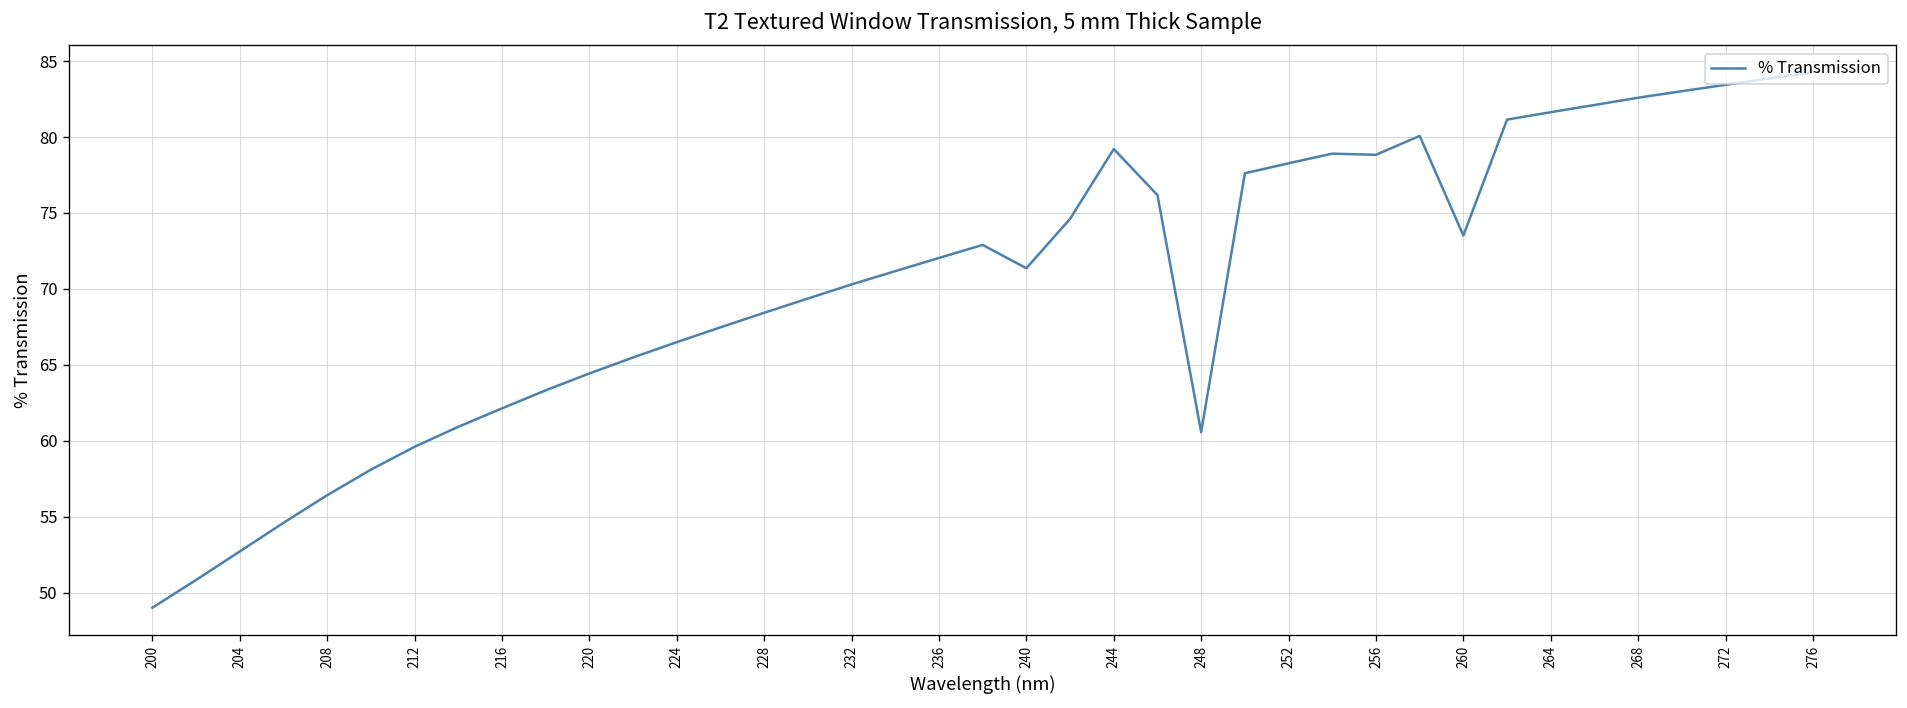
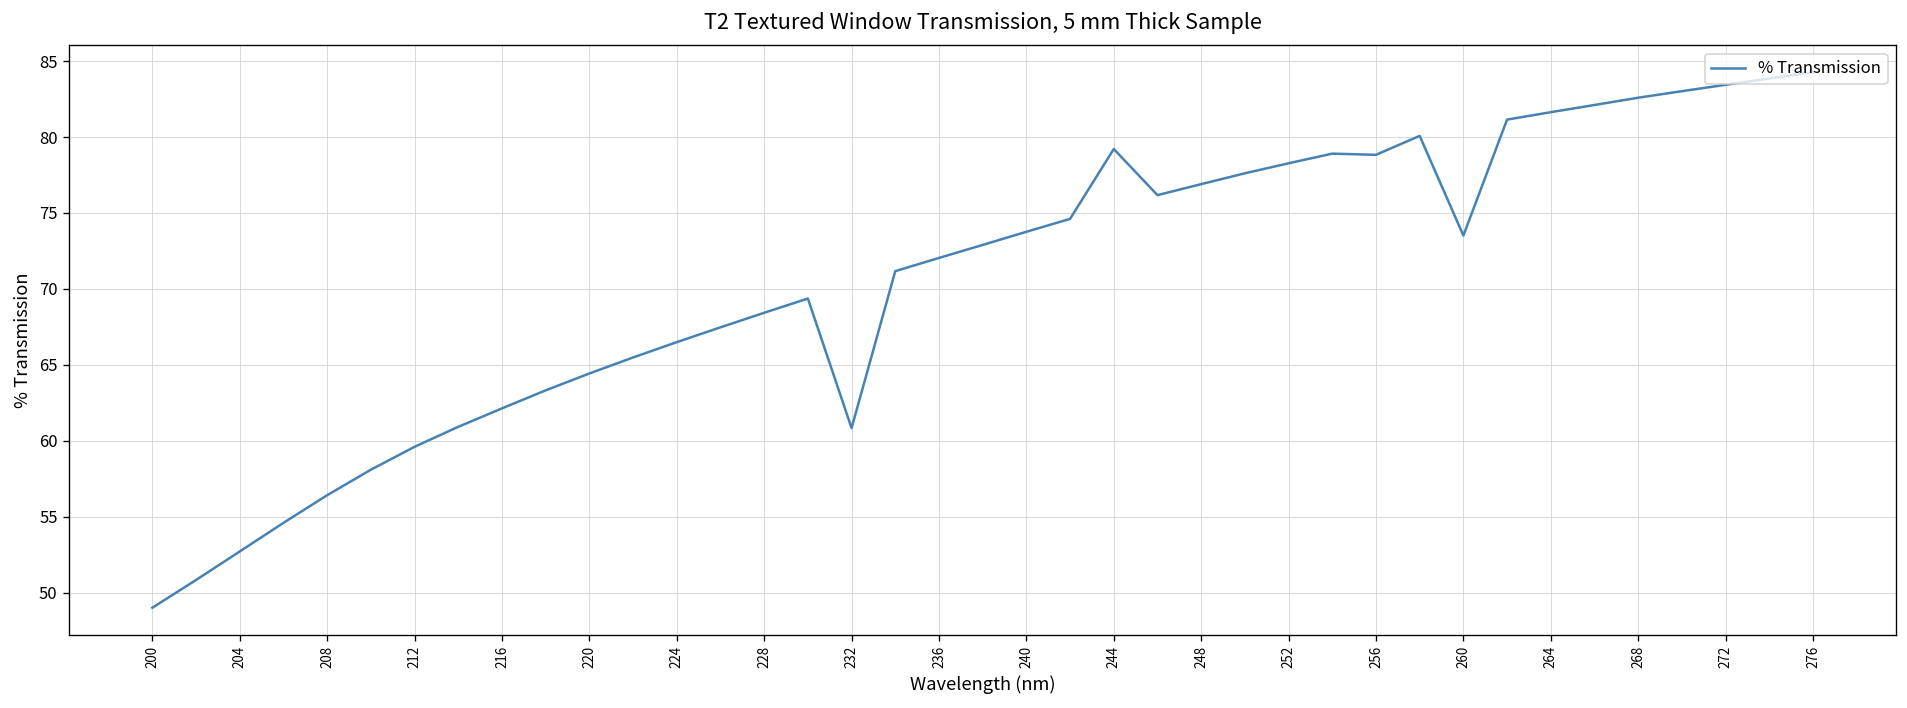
232: 70.3 -> 60.8
240: 71.4 -> 73.8
248: 60.6 -> 76.9
